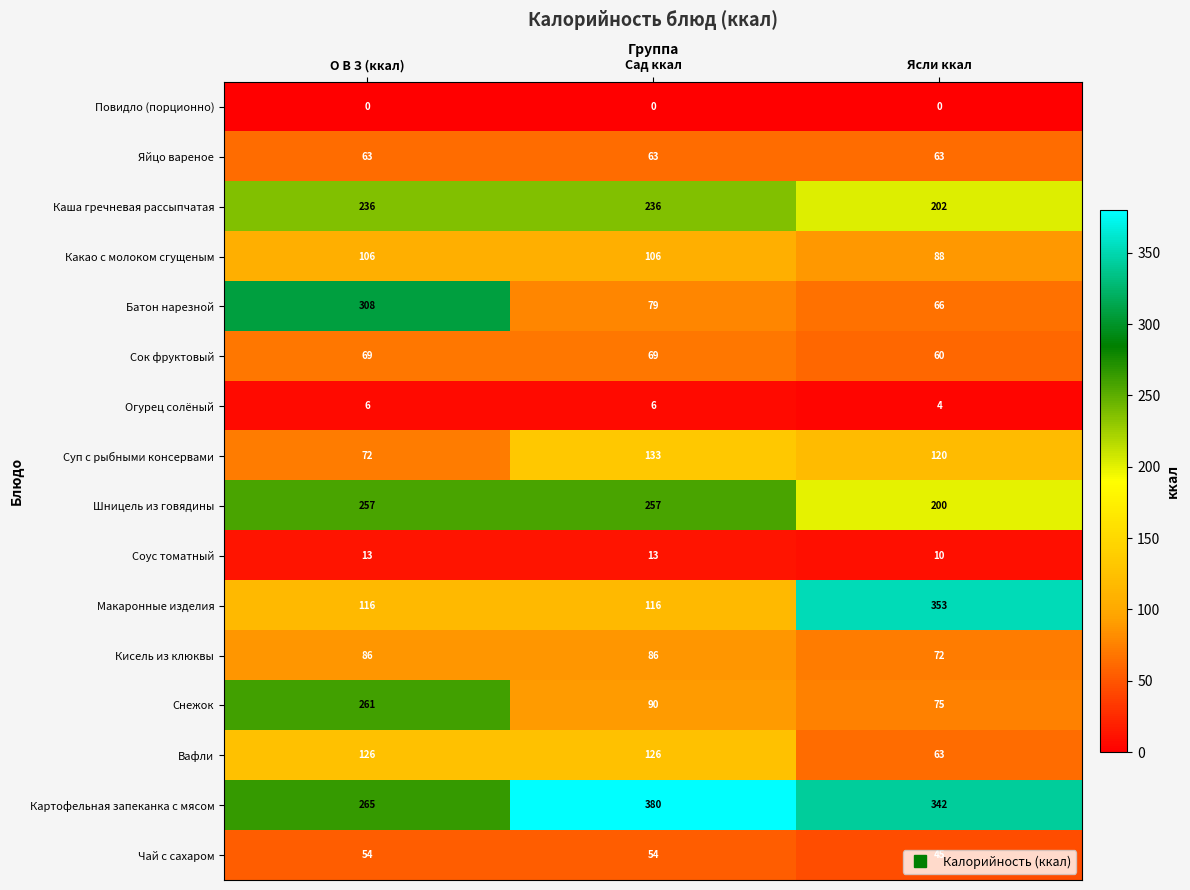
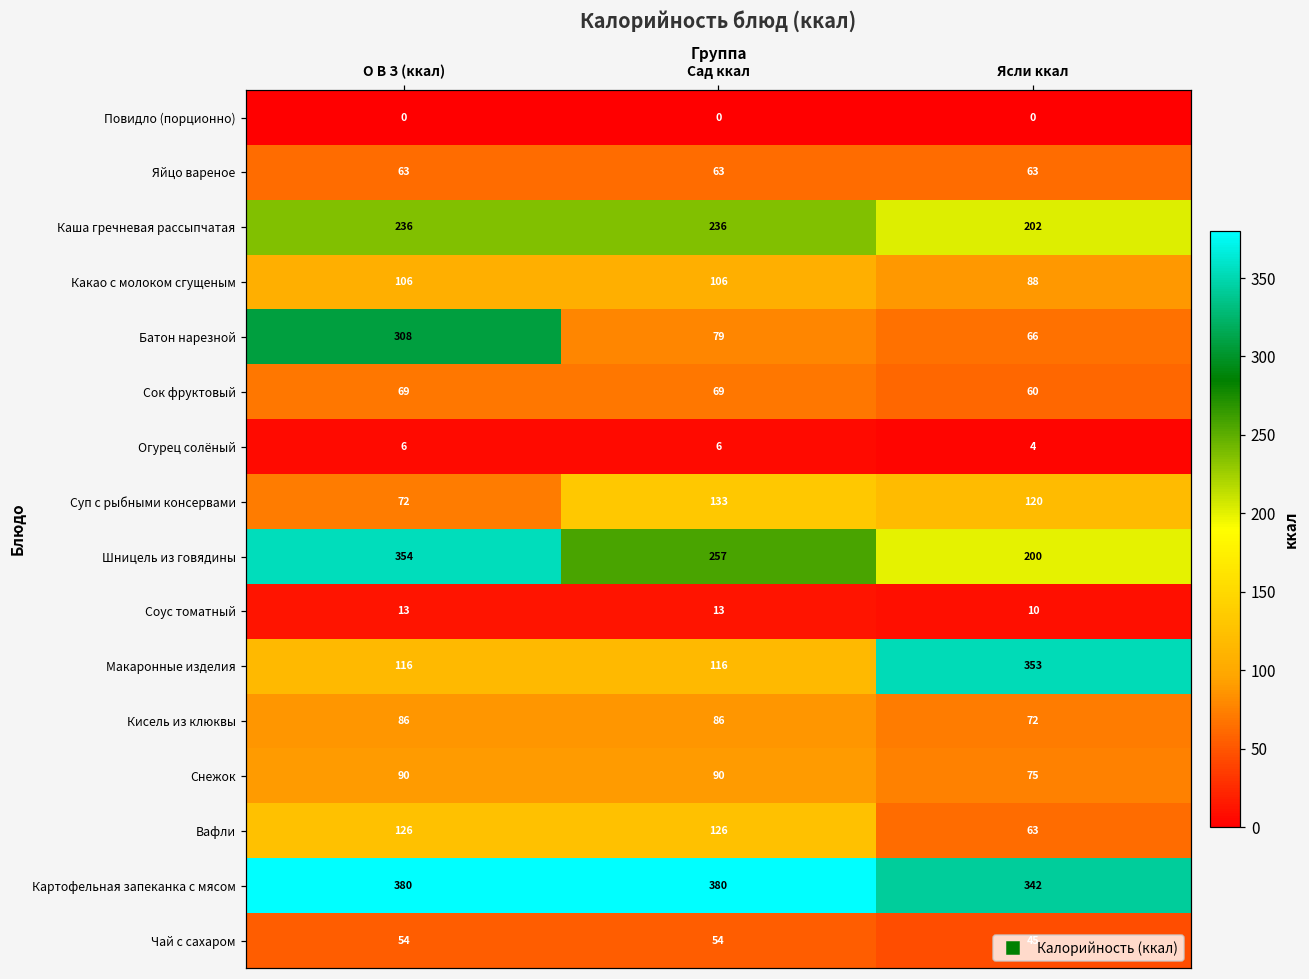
Шницель из говядины, О В З (ккал): 257 -> 354
Снежок, О В З (ккал): 261 -> 90
Картофельная запеканка с мясом, О В З (ккал): 265 -> 380
